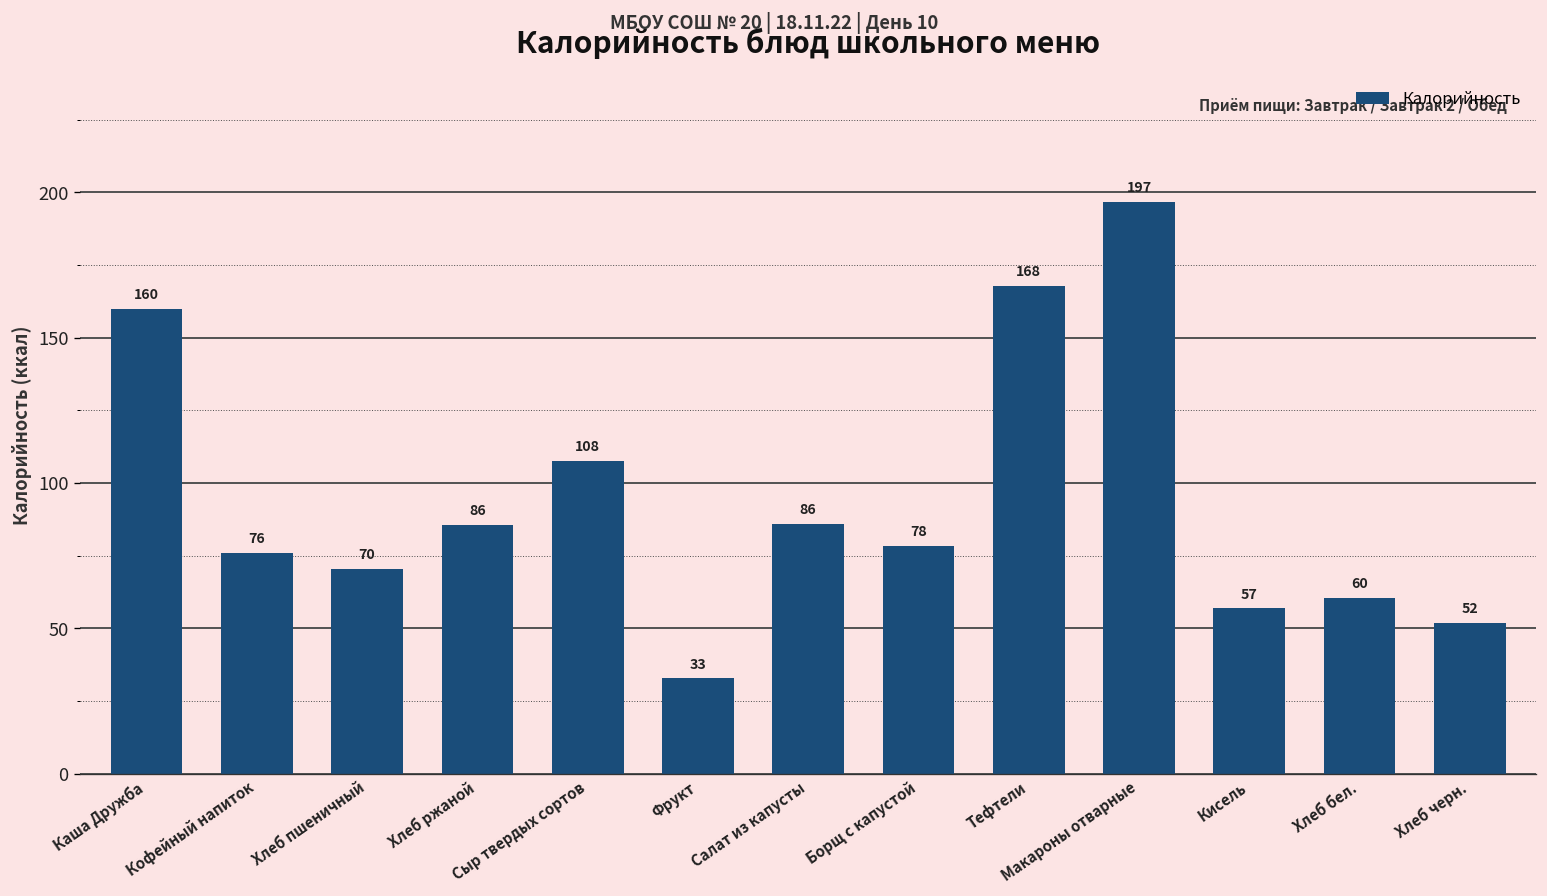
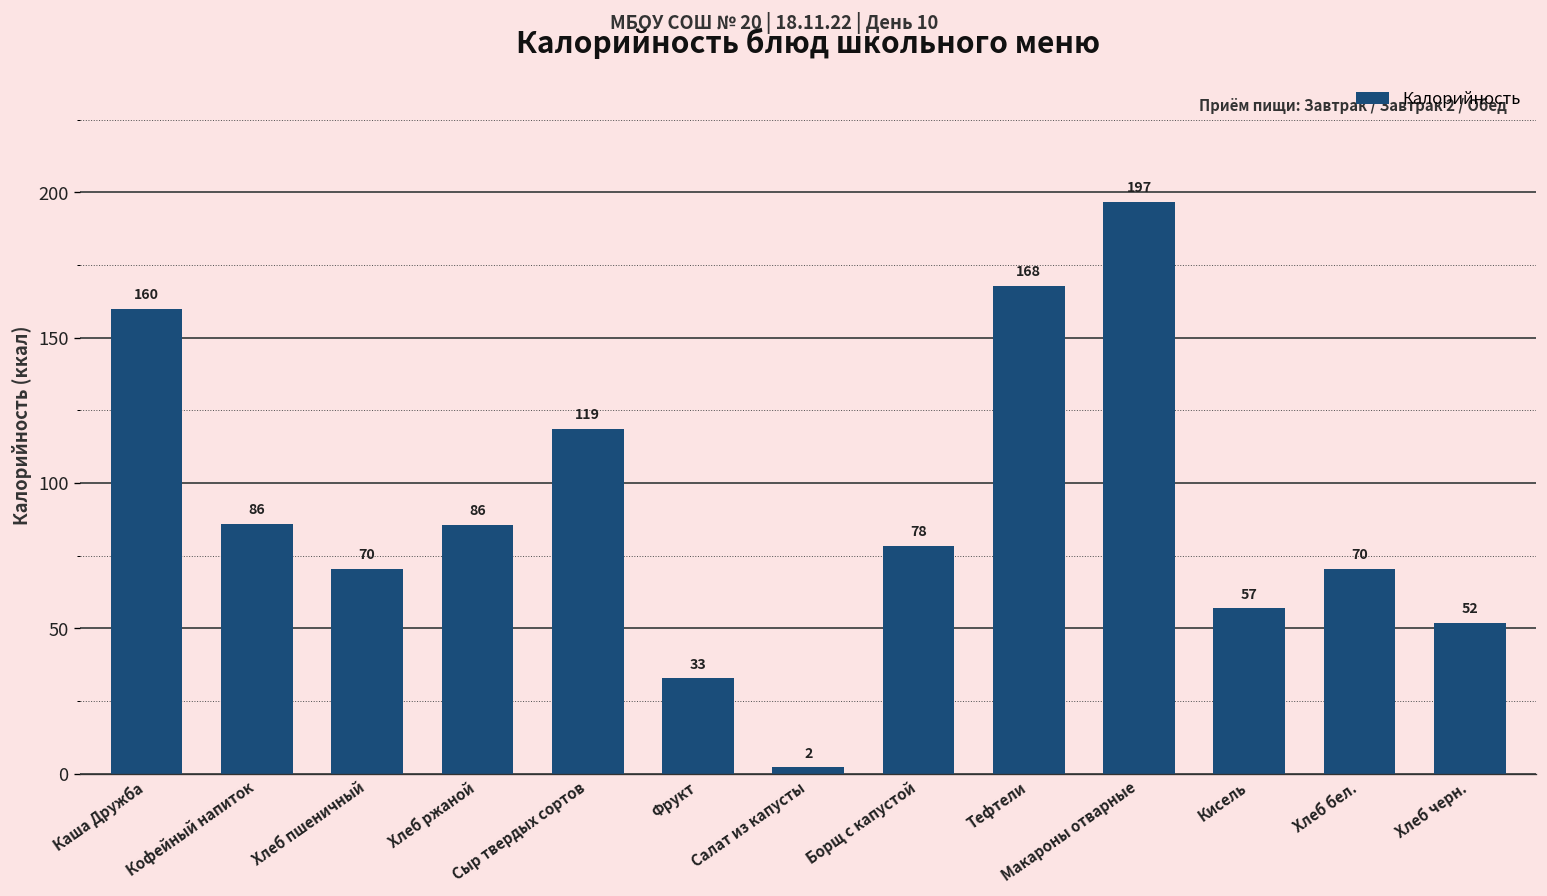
Кофейный напиток: 76 -> 86
Сыр твердых сортов: 108 -> 119
Салат из капусты: 86 -> 2
Хлеб бел.: 60 -> 70
